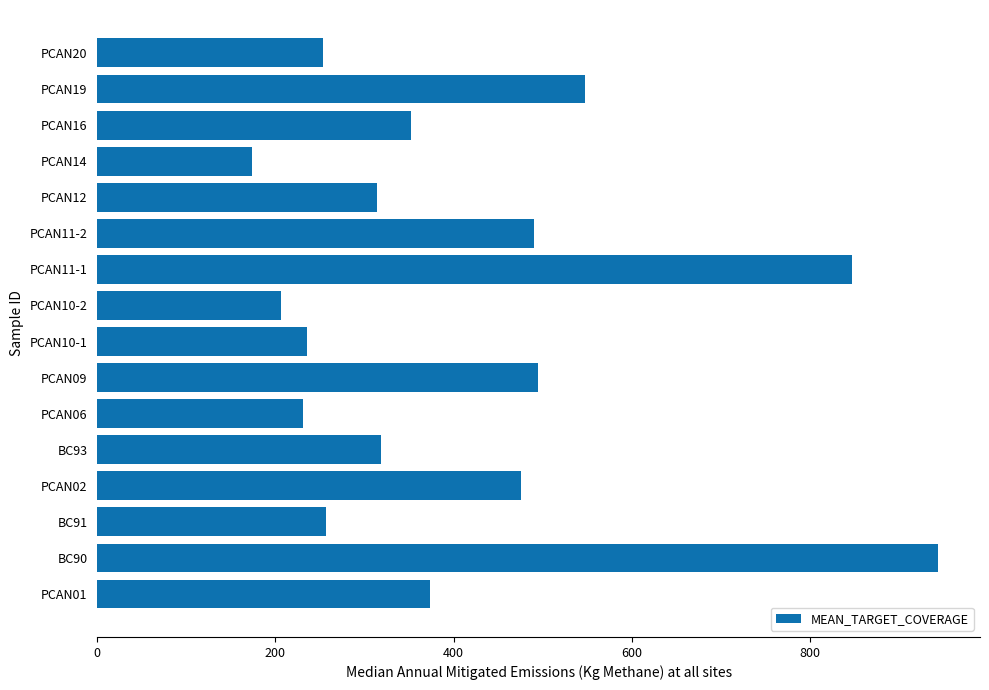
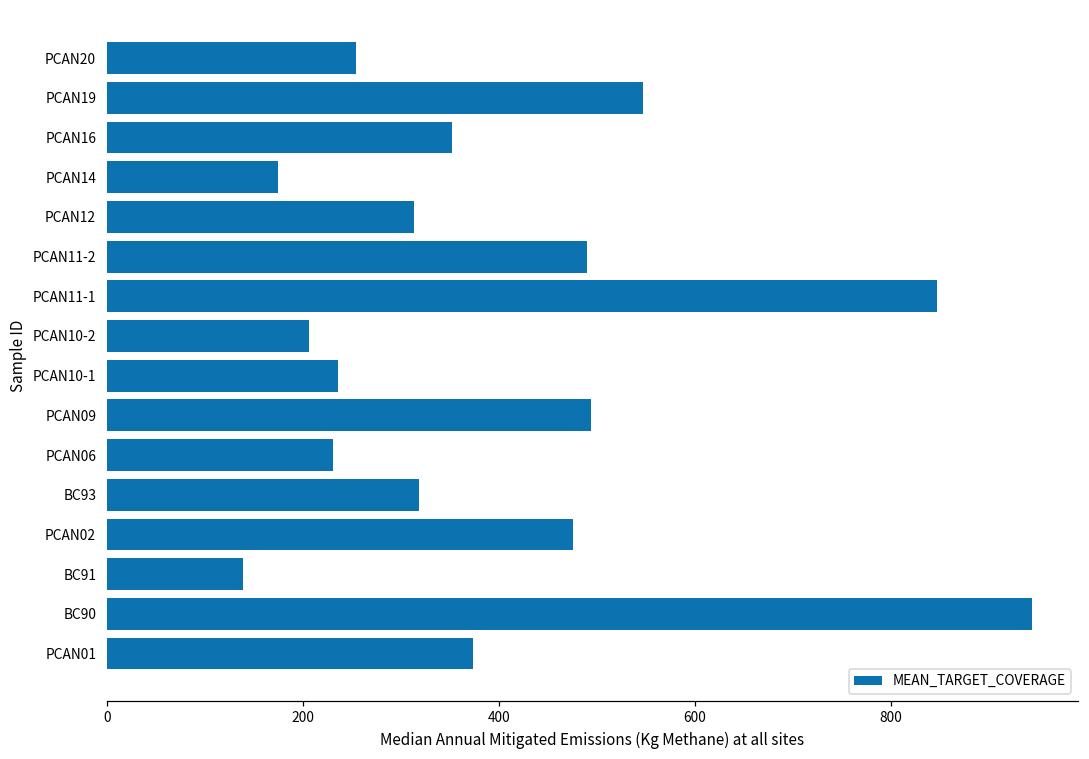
BC91: 260 -> 140
